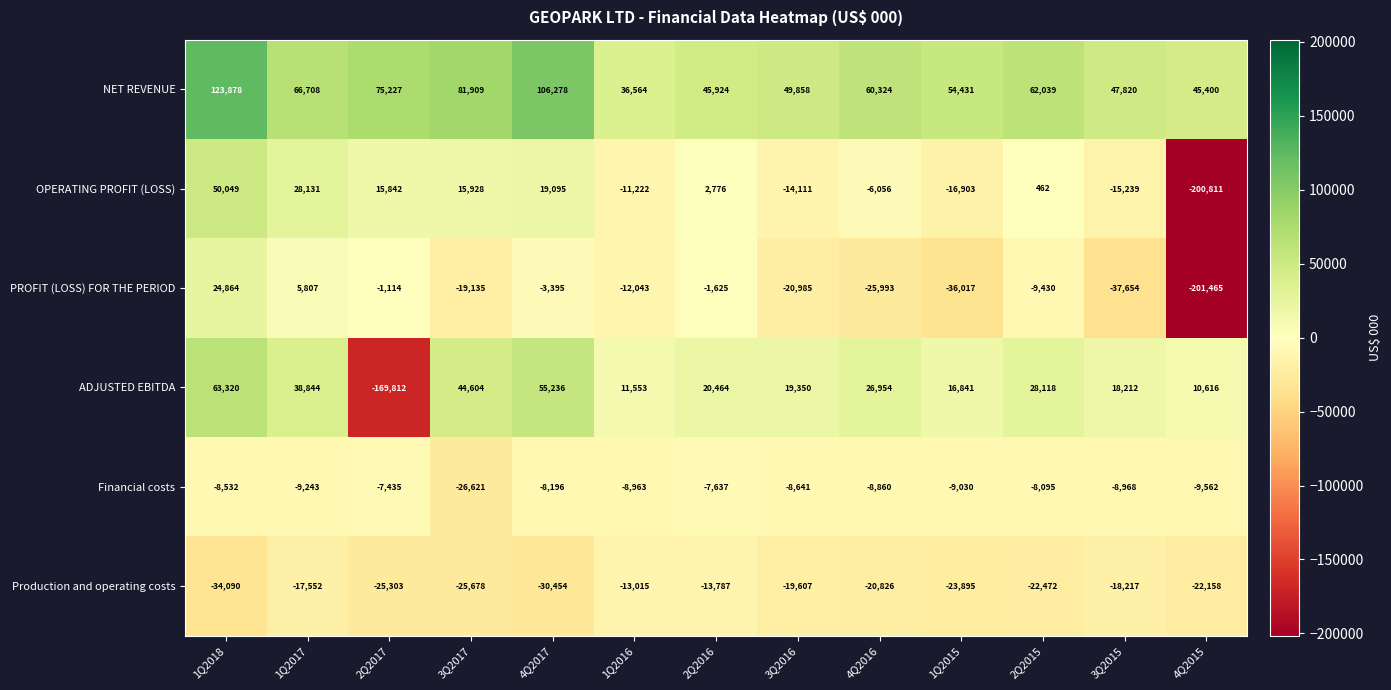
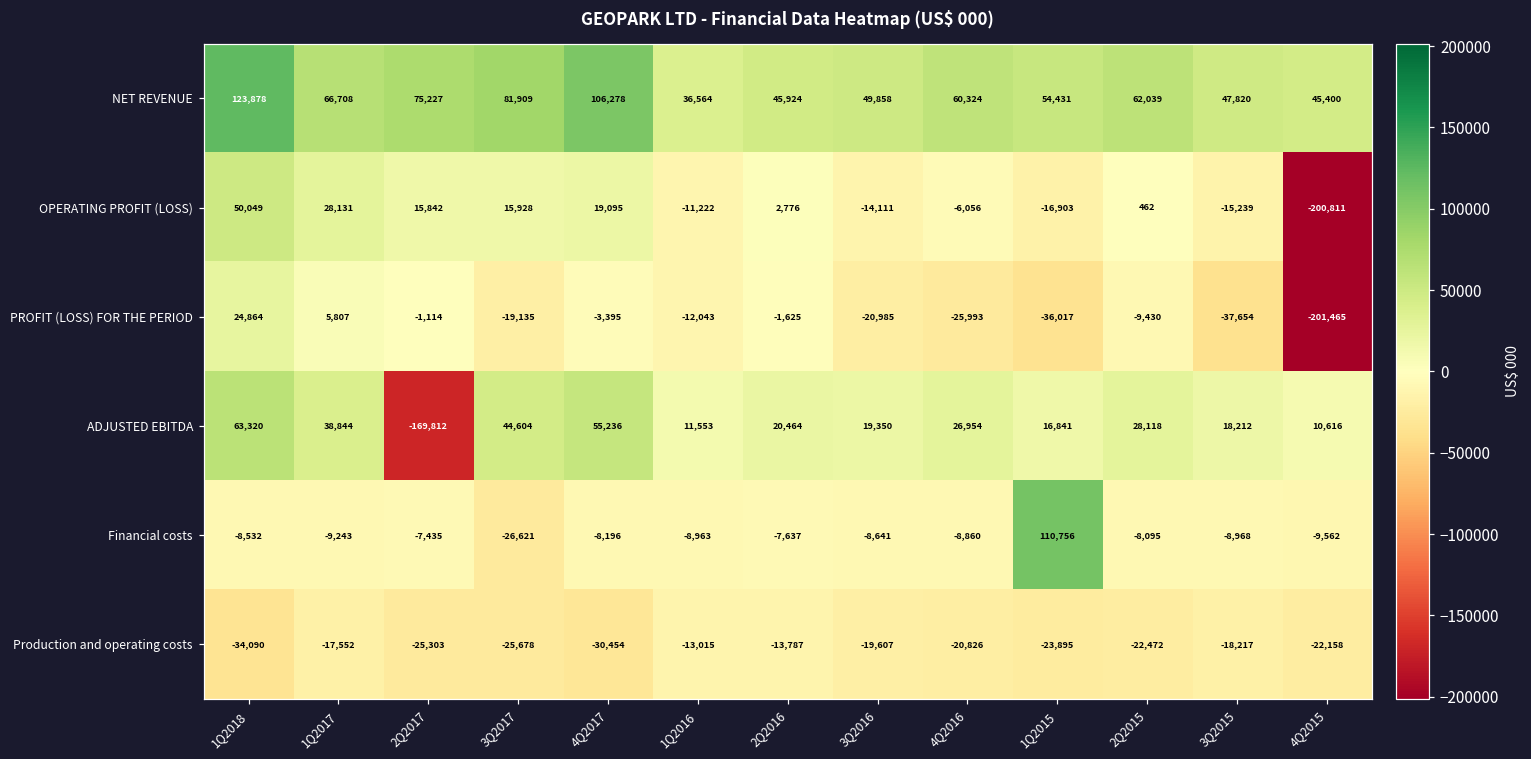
Financial costs, 1Q2015: -9,030 -> 110,756
